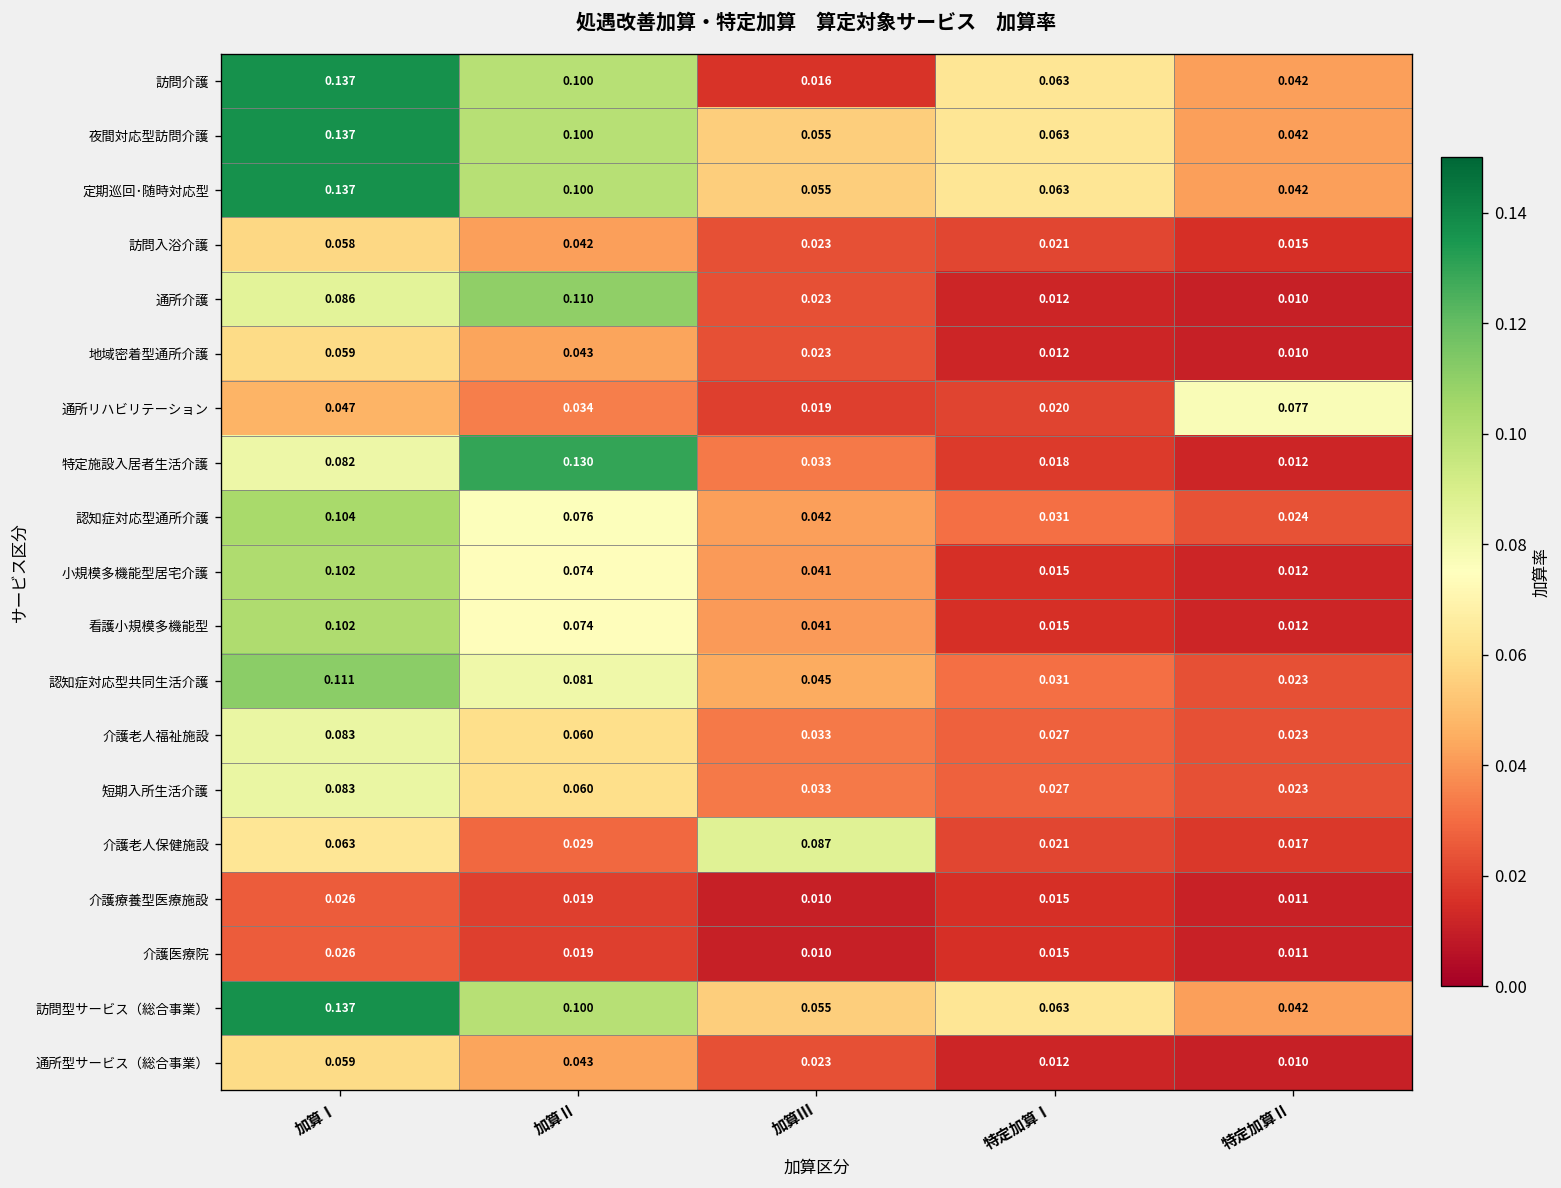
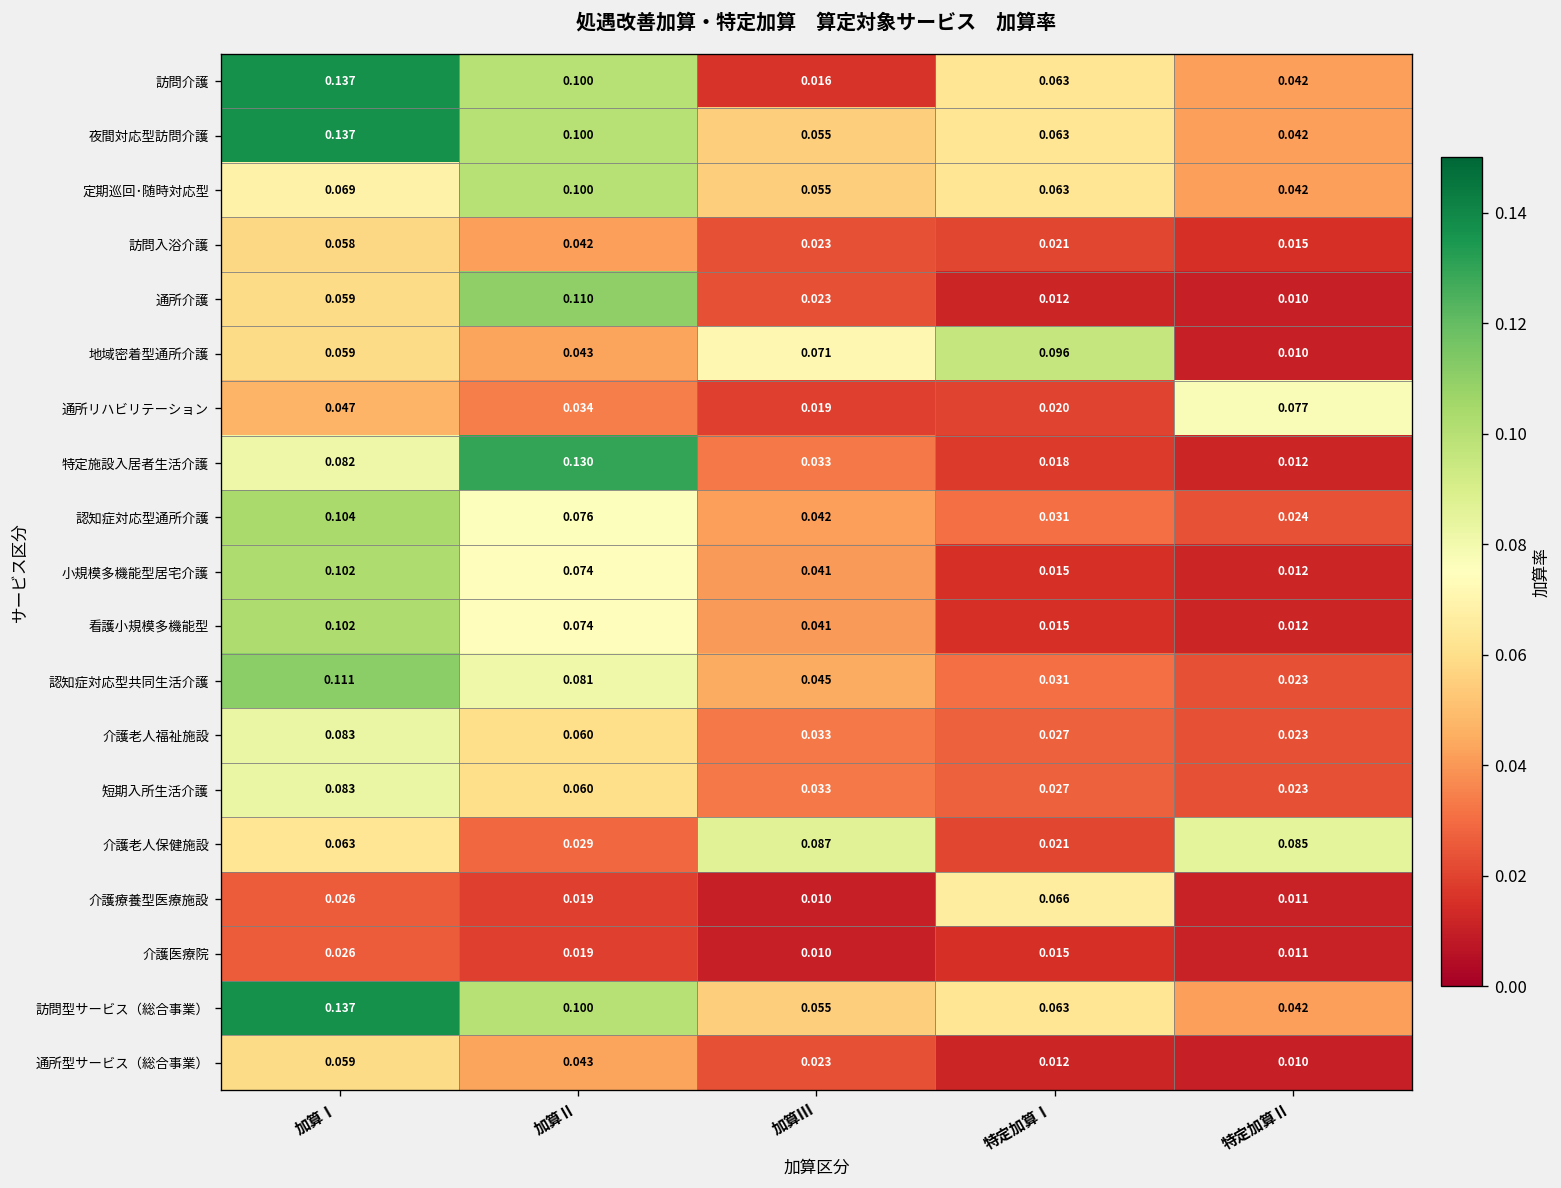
定期巡回･随時対応型, 加算Ⅰ: 0.137 -> 0.069
通所介護, 加算Ⅰ: 0.086 -> 0.059
地域密着型通所介護, 加算Ⅲ: 0.023 -> 0.071
地域密着型通所介護, 特定加算Ⅰ: 0.012 -> 0.096
介護老人保健施設, 特定加算Ⅱ: 0.017 -> 0.085
介護療養型医療施設, 特定加算Ⅰ: 0.015 -> 0.066
